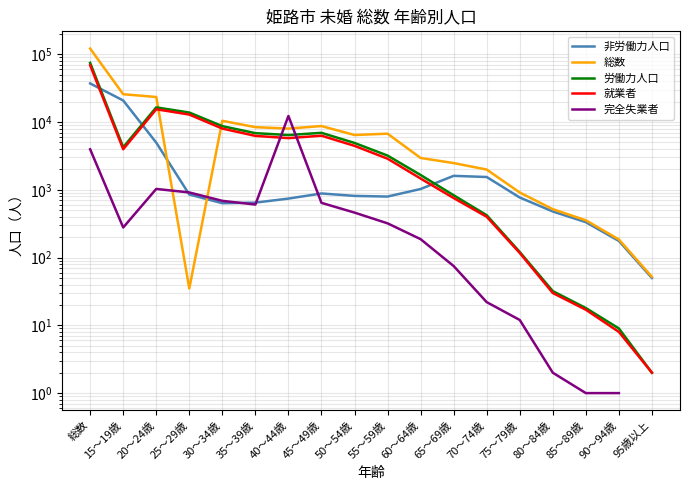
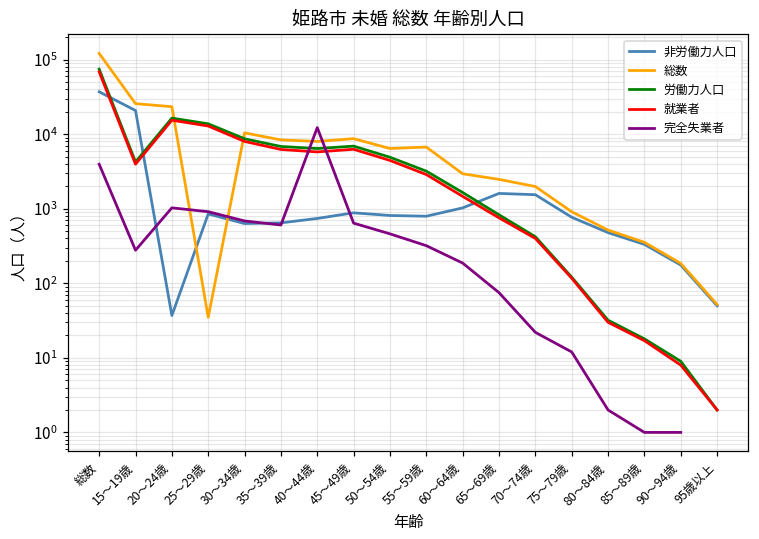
非労働力人口, 20～24歳: 5000 -> 40
